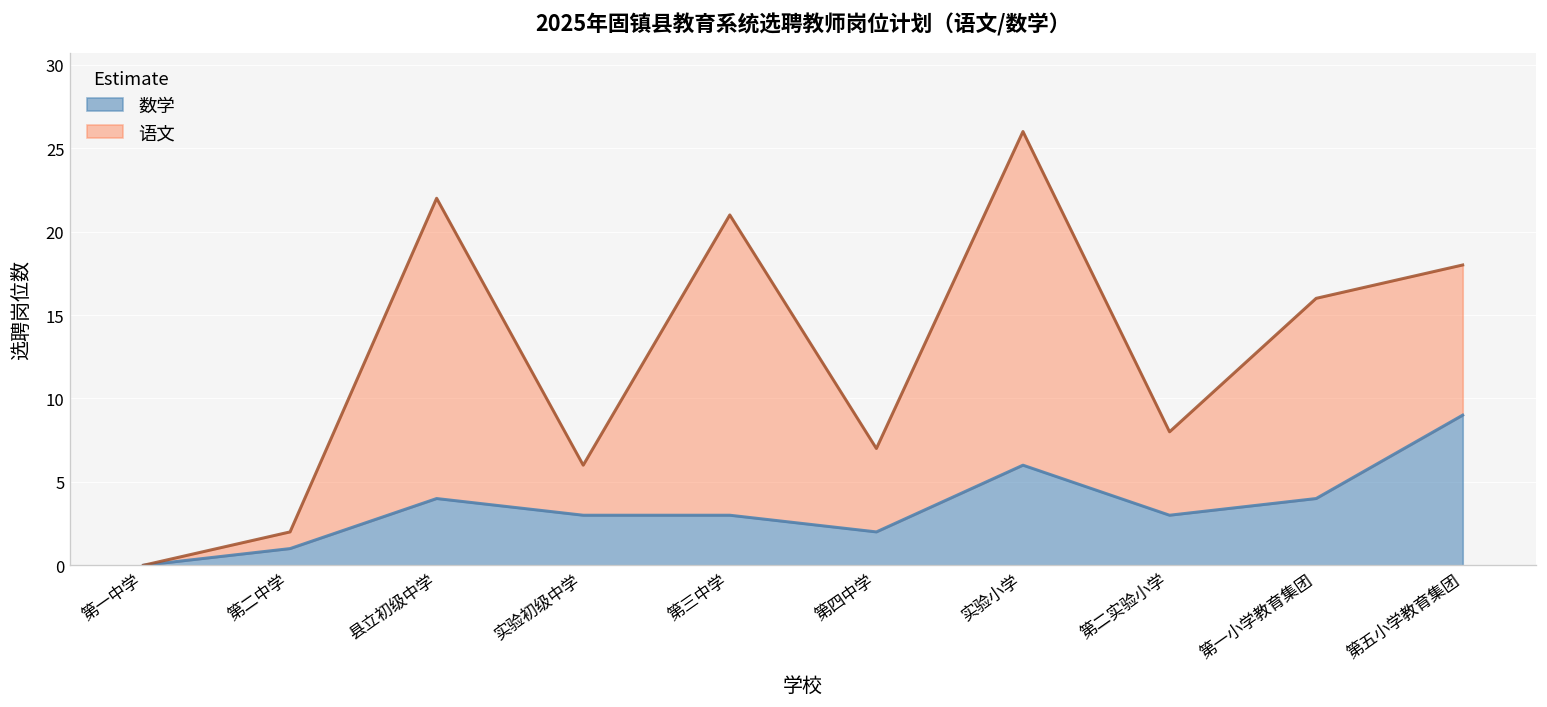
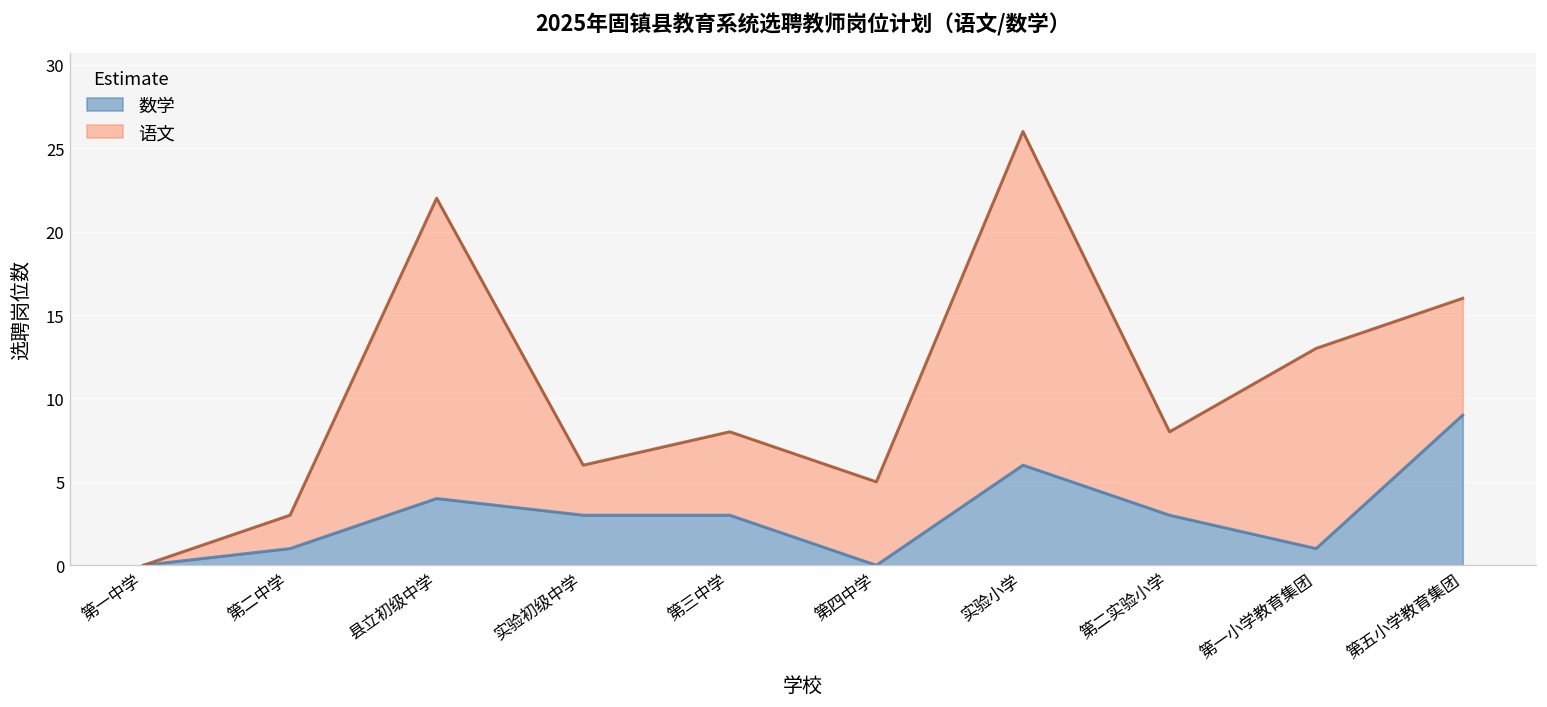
语文, 第二中学: 1 -> 2
语文, 第三中学: 18 -> 5
数学, 第四中学: 2 -> 0
数学, 第一小学教育集团: 4 -> 1
语文, 第五小学教育集团: 9 -> 7
